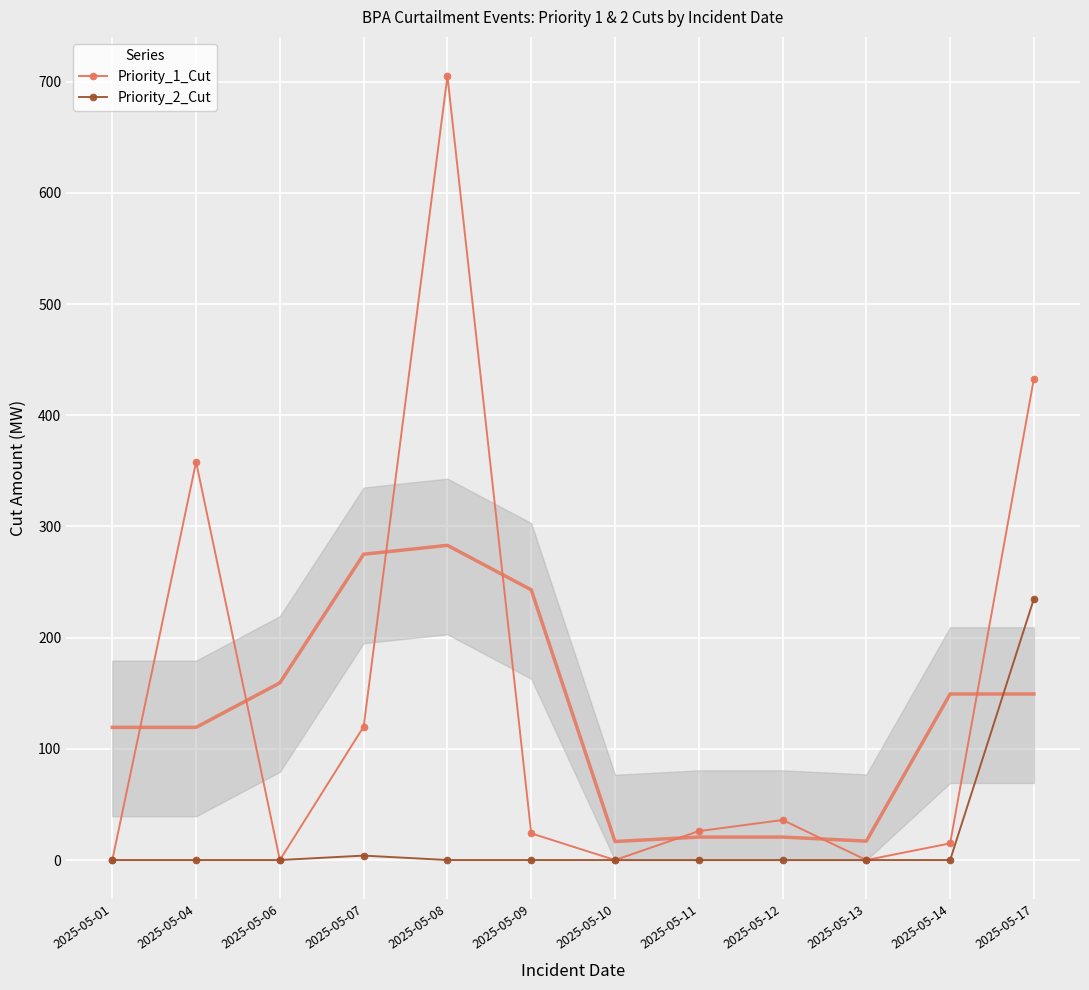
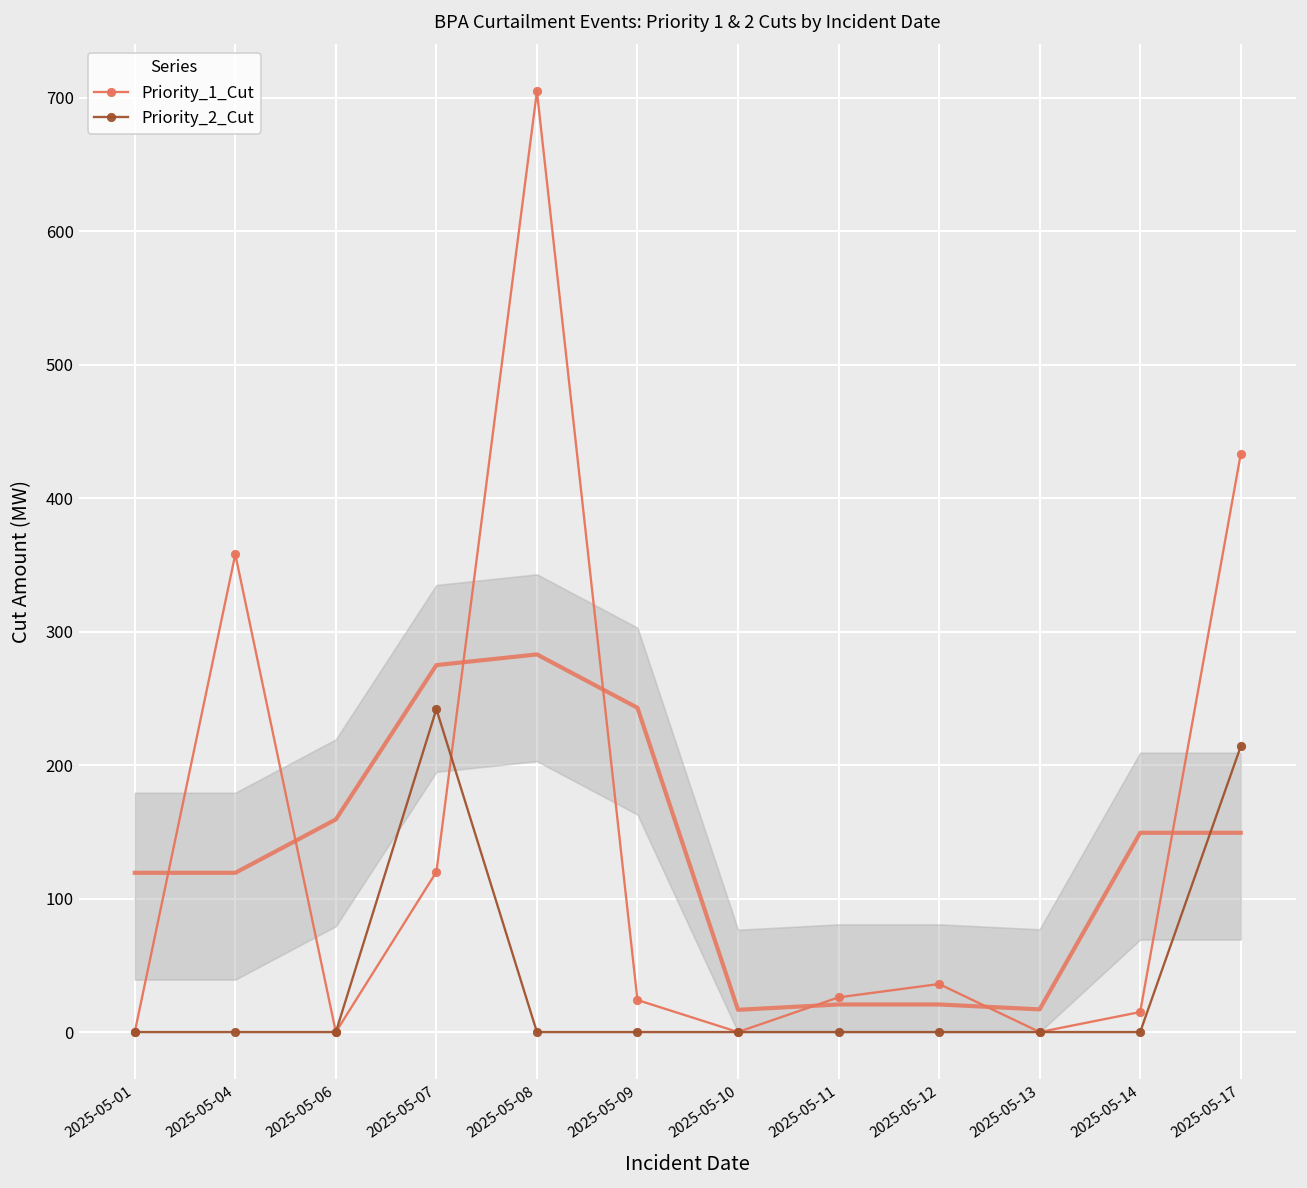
Priority_2_Cut, 2025-05-07: 4 -> 242
Priority_2_Cut, 2025-05-17: 235 -> 214
